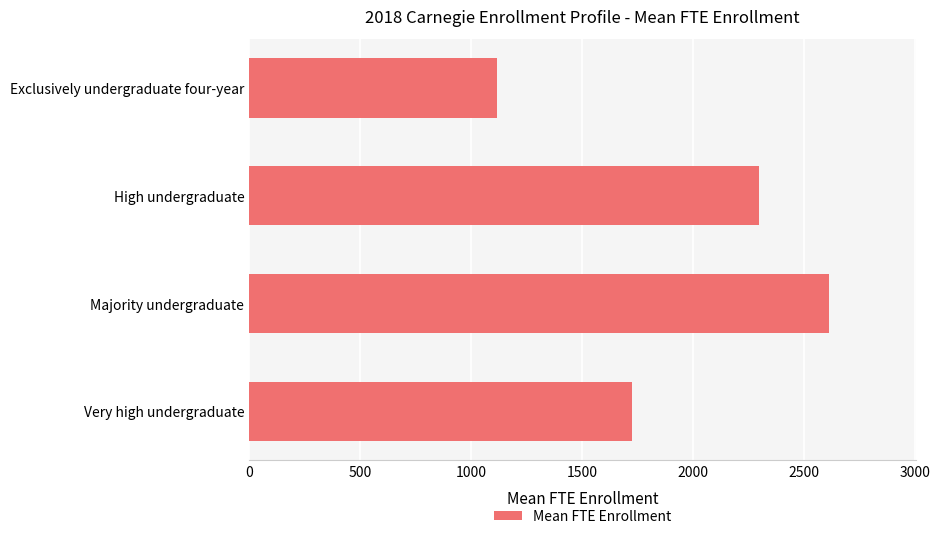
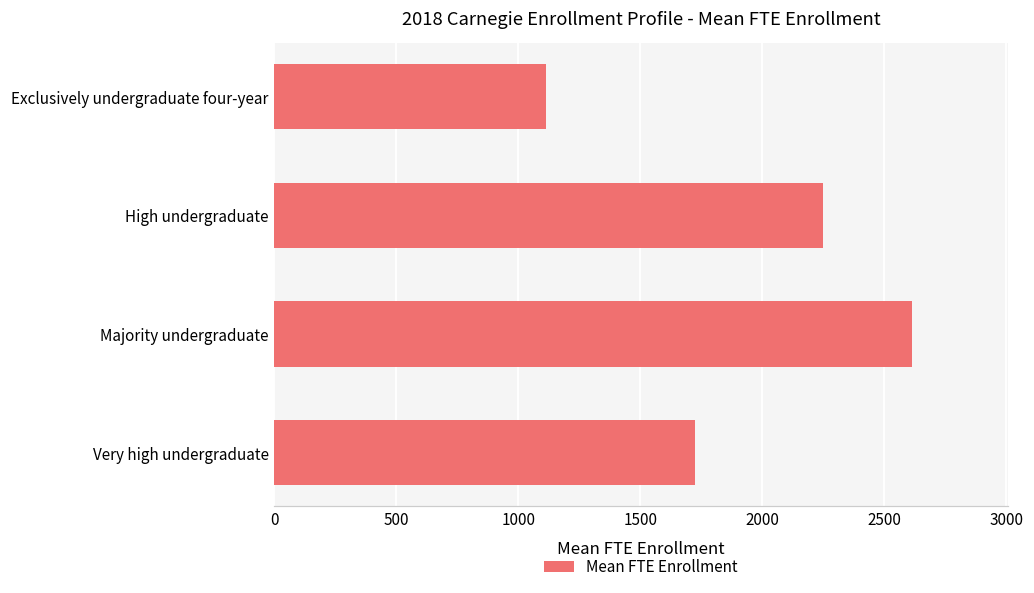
High undergraduate: 2300 -> 2250
